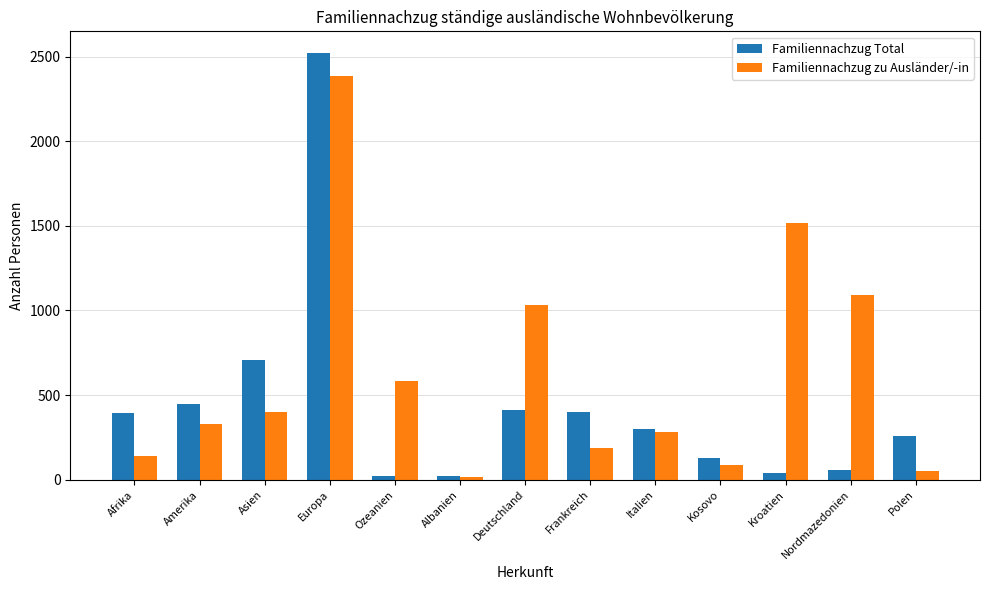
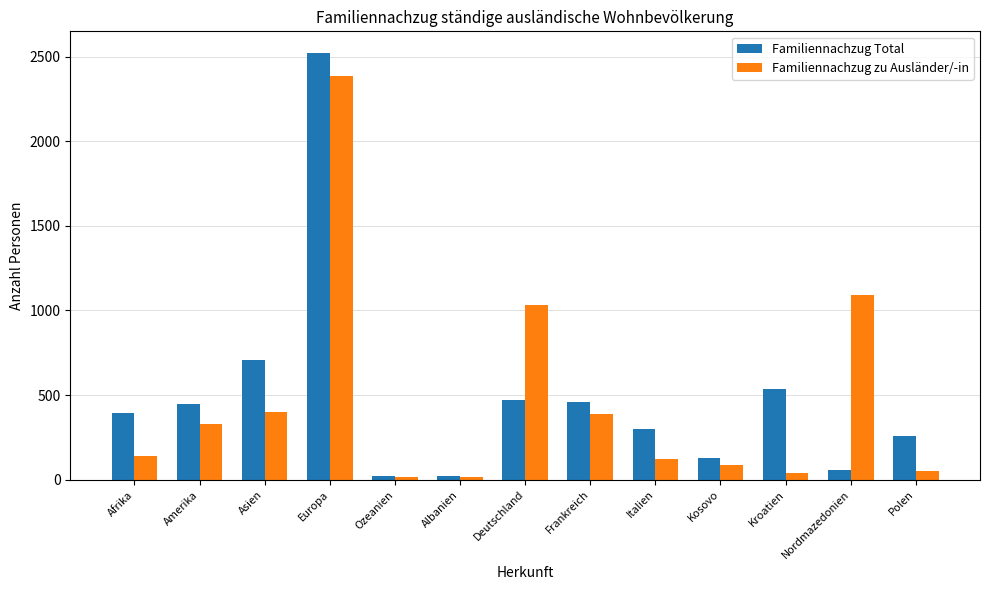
Familiennachzug zu Ausländer/-in, Ozeanien: 590 -> 20
Familiennachzug Total, Deutschland: 410 -> 470
Familiennachzug Total, Frankreich: 400 -> 460
Familiennachzug zu Ausländer/-in, Frankreich: 190 -> 390
Familiennachzug zu Ausländer/-in, Italien: 280 -> 120
Familiennachzug Total, Kroatien: 40 -> 540
Familiennachzug zu Ausländer/-in, Kroatien: 1520 -> 40
